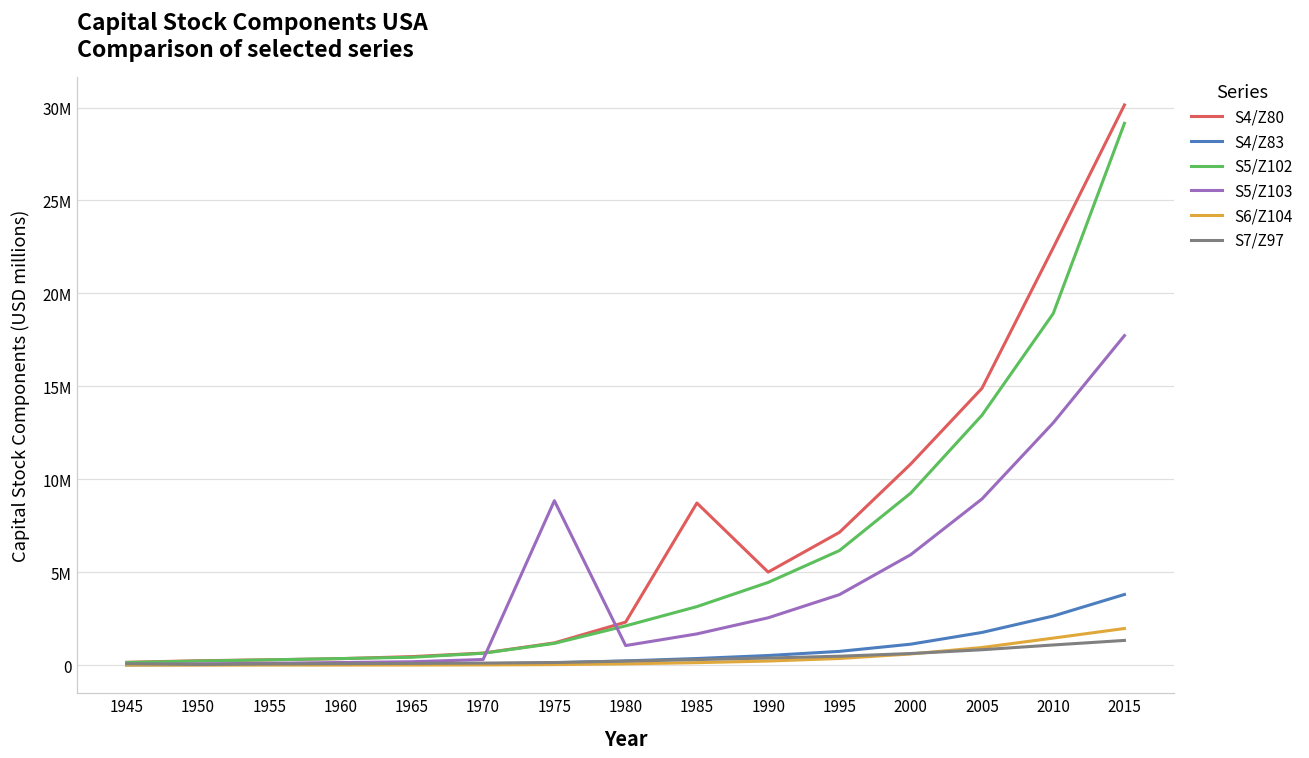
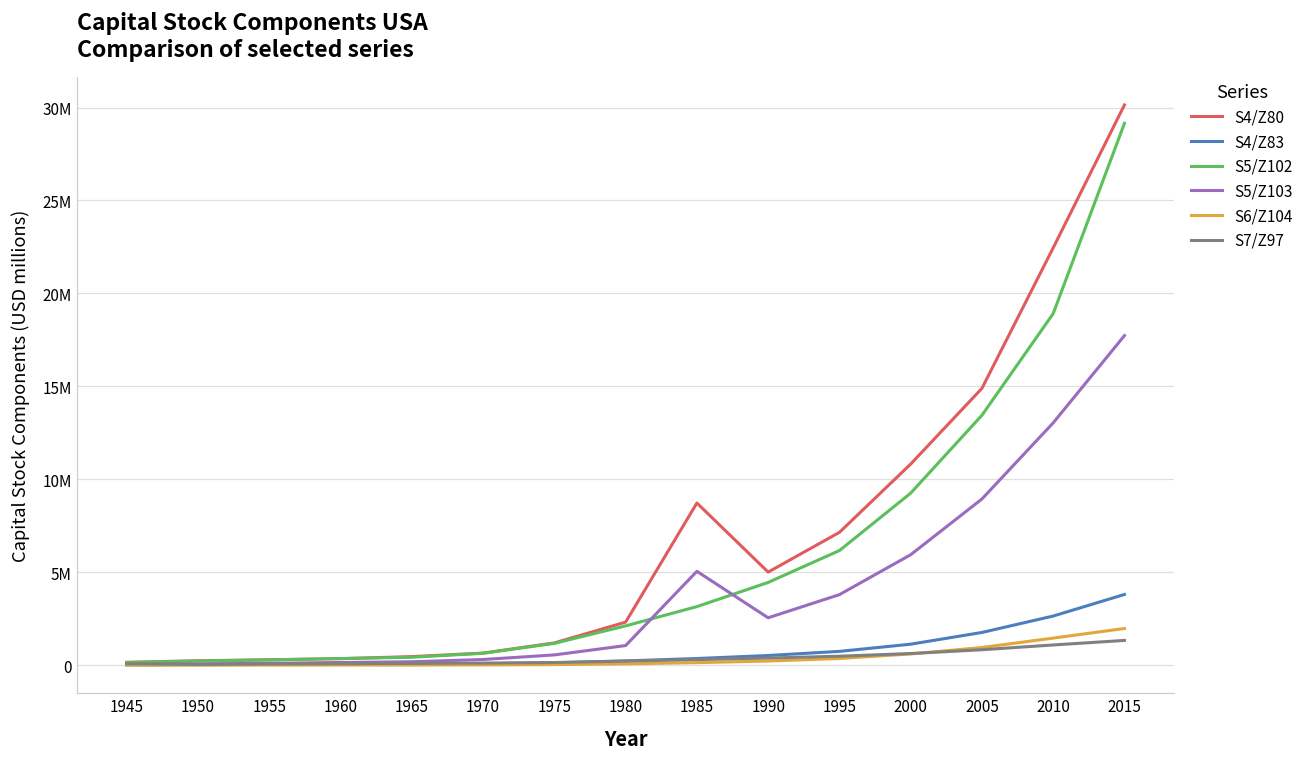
S5/Z103, 1975: 8800000 -> 600000
S5/Z103, 1985: 1700000 -> 5000000
